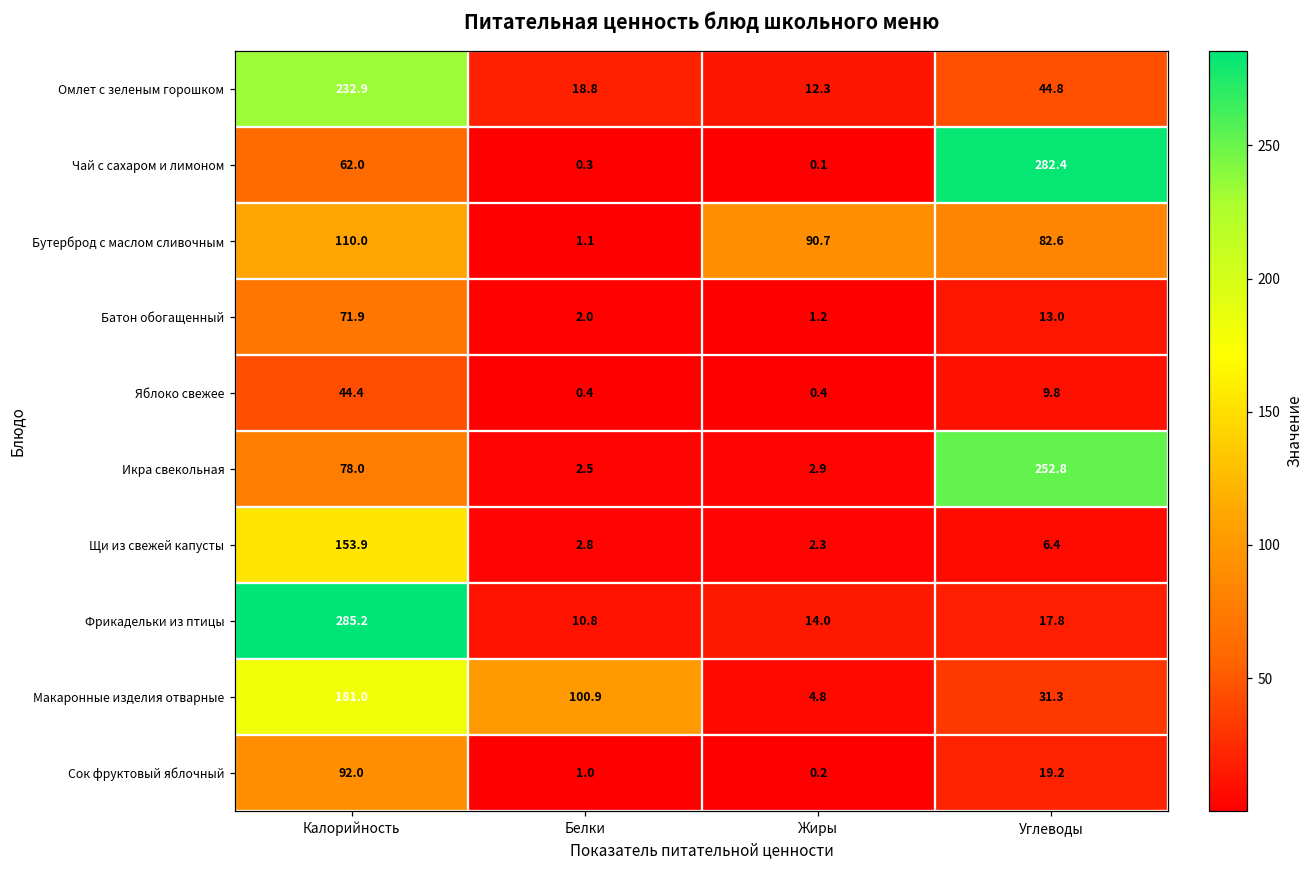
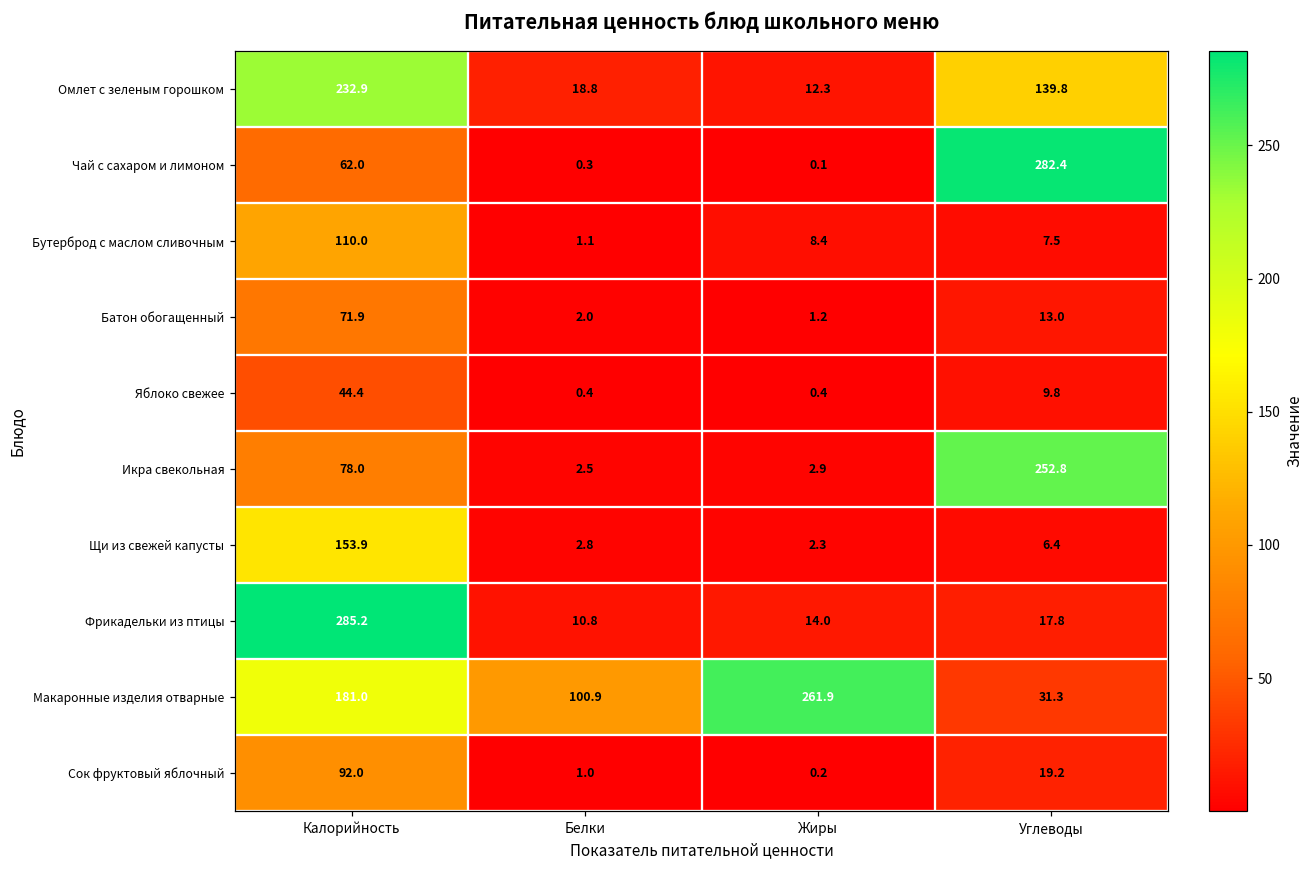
Омлет с зеленым горошком, Углеводы: 44.8 -> 139.8
Бутерброд с маслом сливочным, Жиры: 90.7 -> 8.4
Бутерброд с маслом сливочным, Углеводы: 82.6 -> 7.5
Макаронные изделия отварные, Жиры: 4.8 -> 261.9
